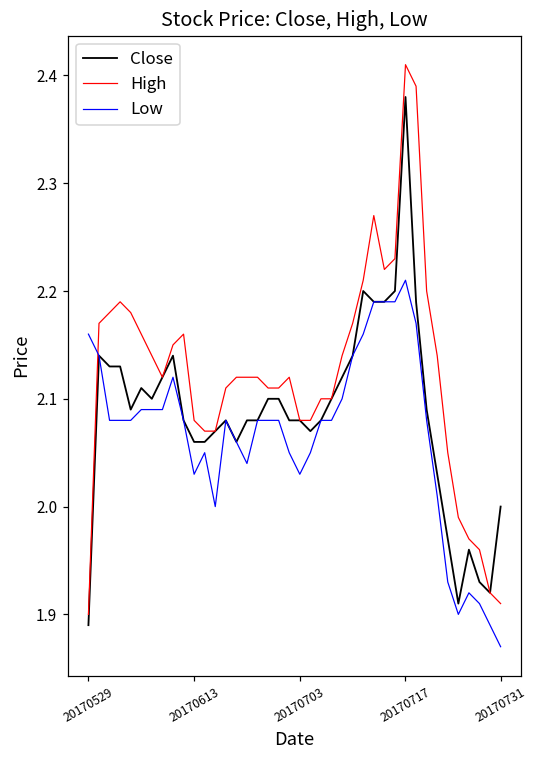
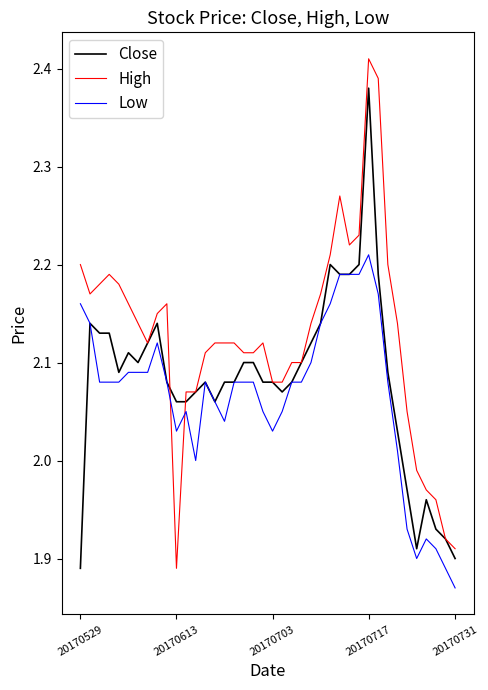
High, 20170529: 1.9 -> 2.2
High, 20170613: 2.08 -> 1.89
Close, 20170731: 2.0 -> 1.9
